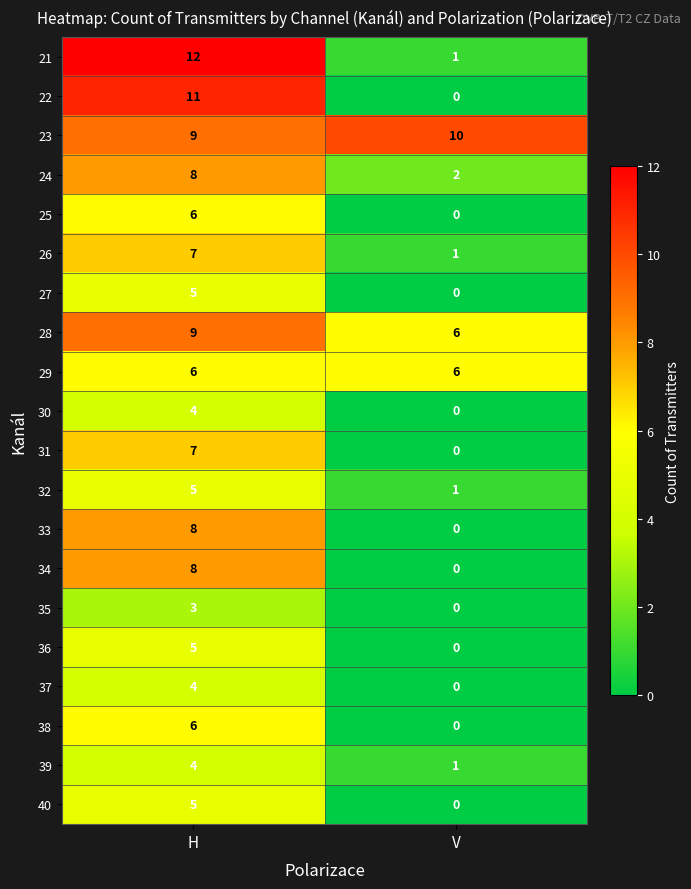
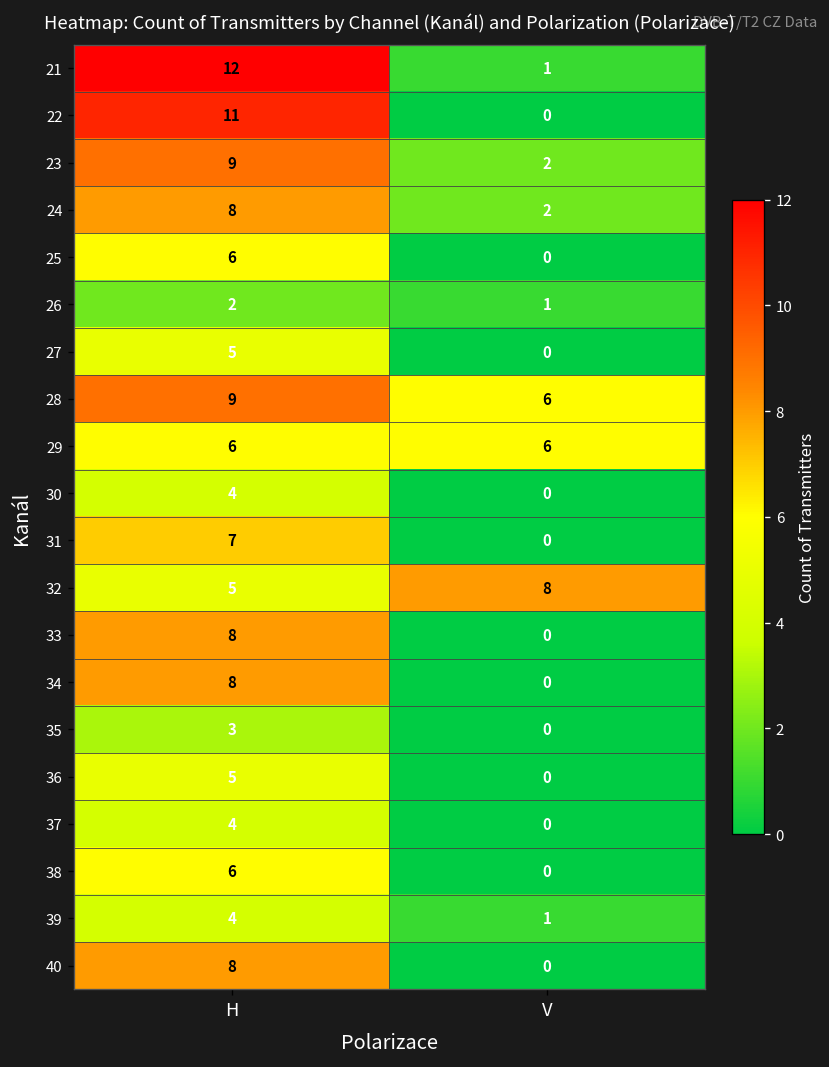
23, V: 10 -> 2
26, H: 7 -> 2
32, V: 1 -> 8
40, H: 5 -> 8
